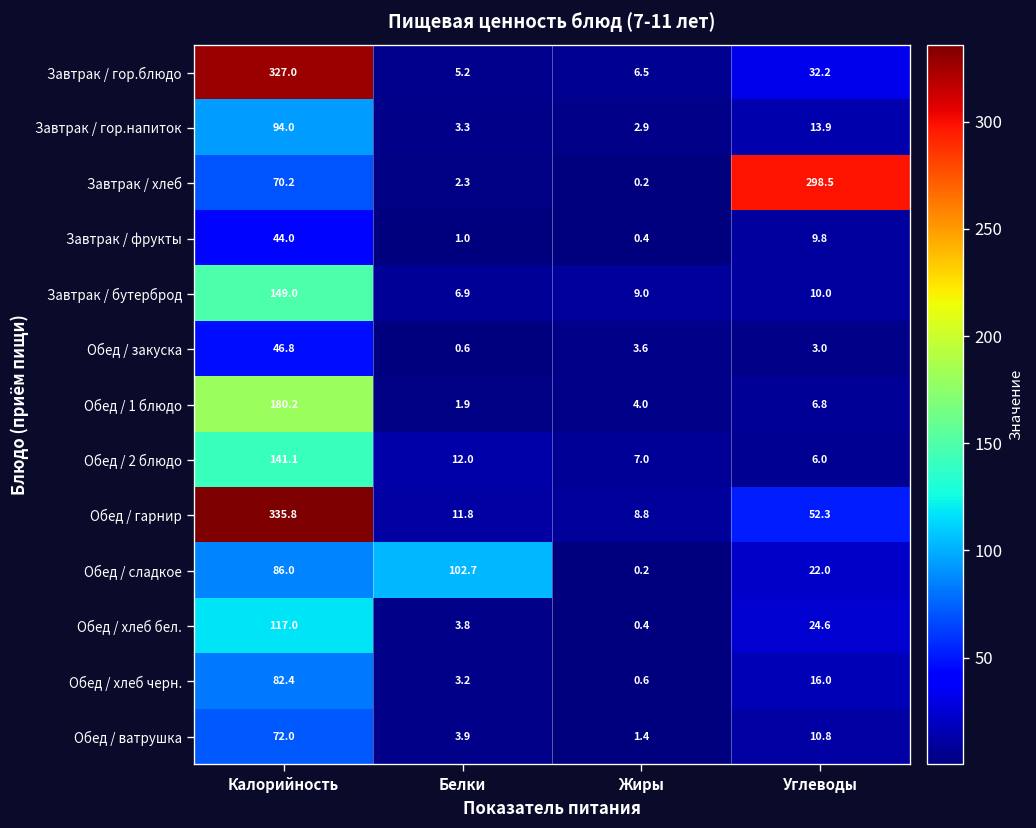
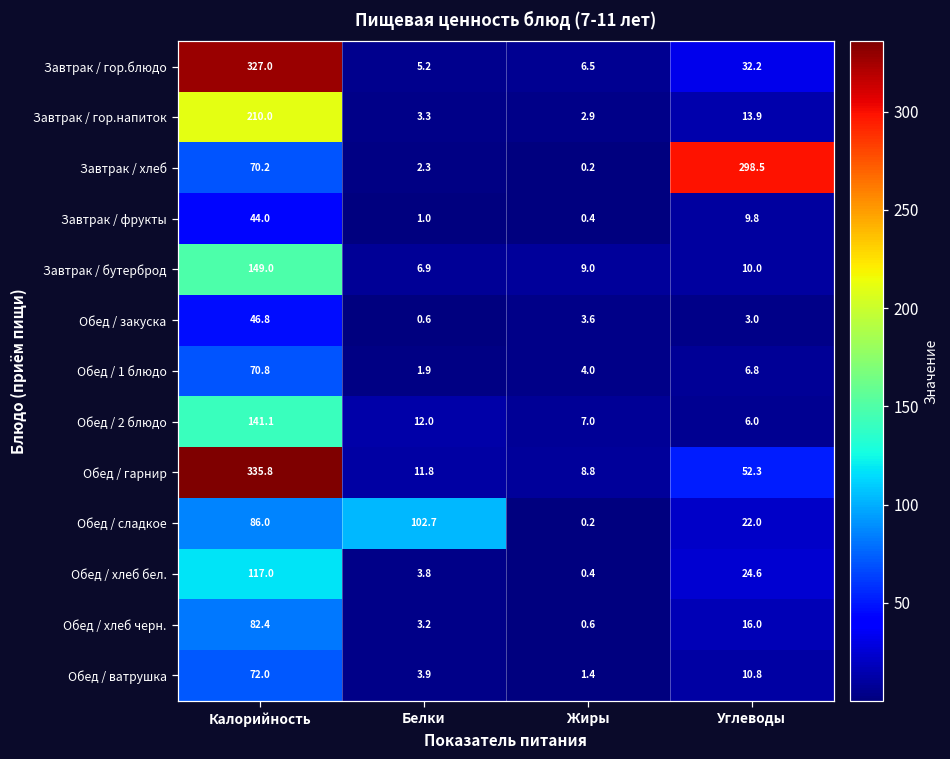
Завтрак / гор.напиток, Калорийность: 94.0 -> 210.0
Обед / 1 блюдо, Калорийность: 180.2 -> 70.8
